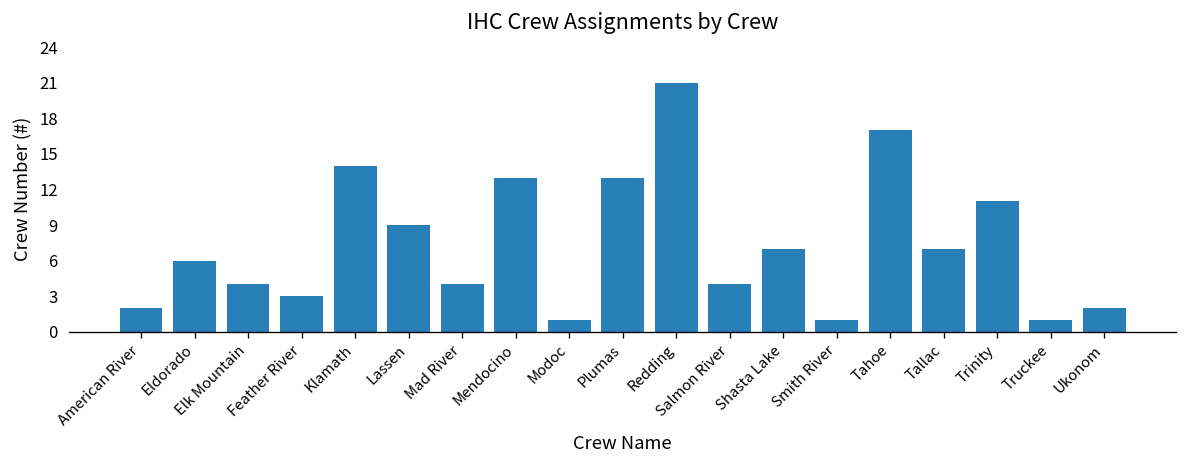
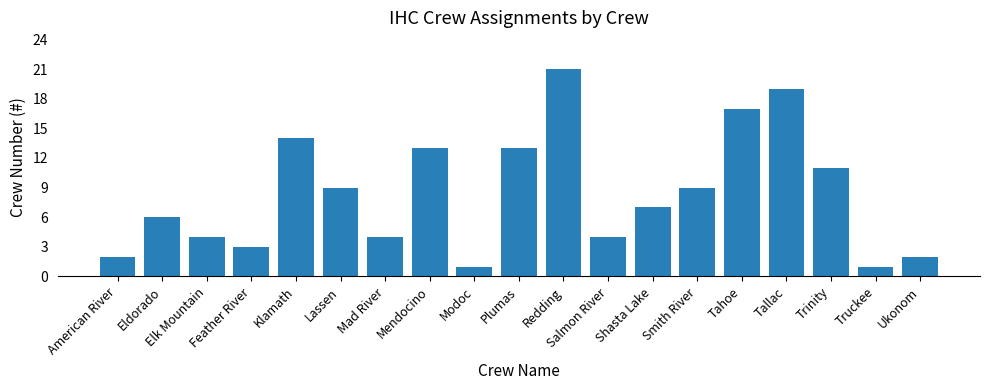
Smith River: 1 -> 9
Tallac: 7 -> 19
